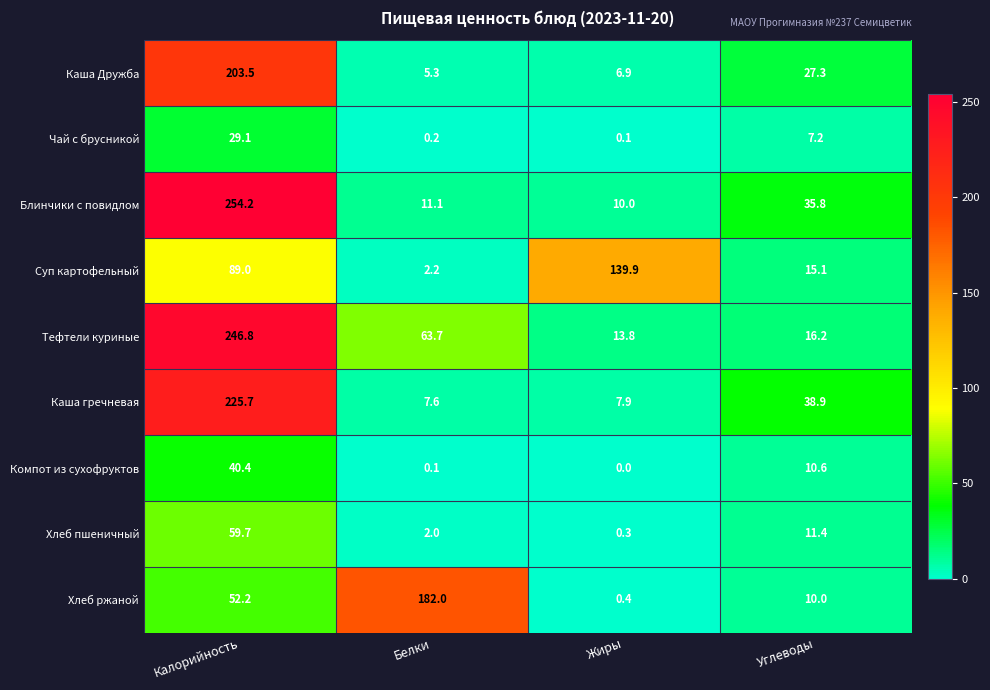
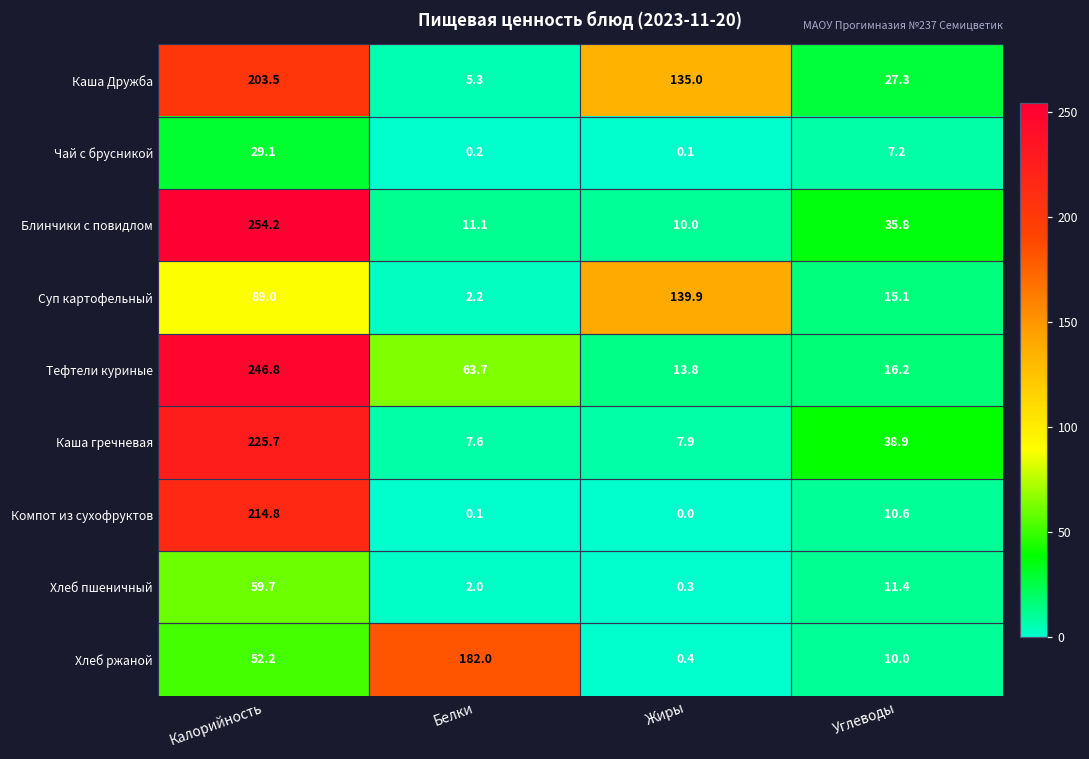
Каша Дружба, Жиры: 6.9 -> 135.0
Компот из сухофруктов, Калорийность: 40.4 -> 214.8
